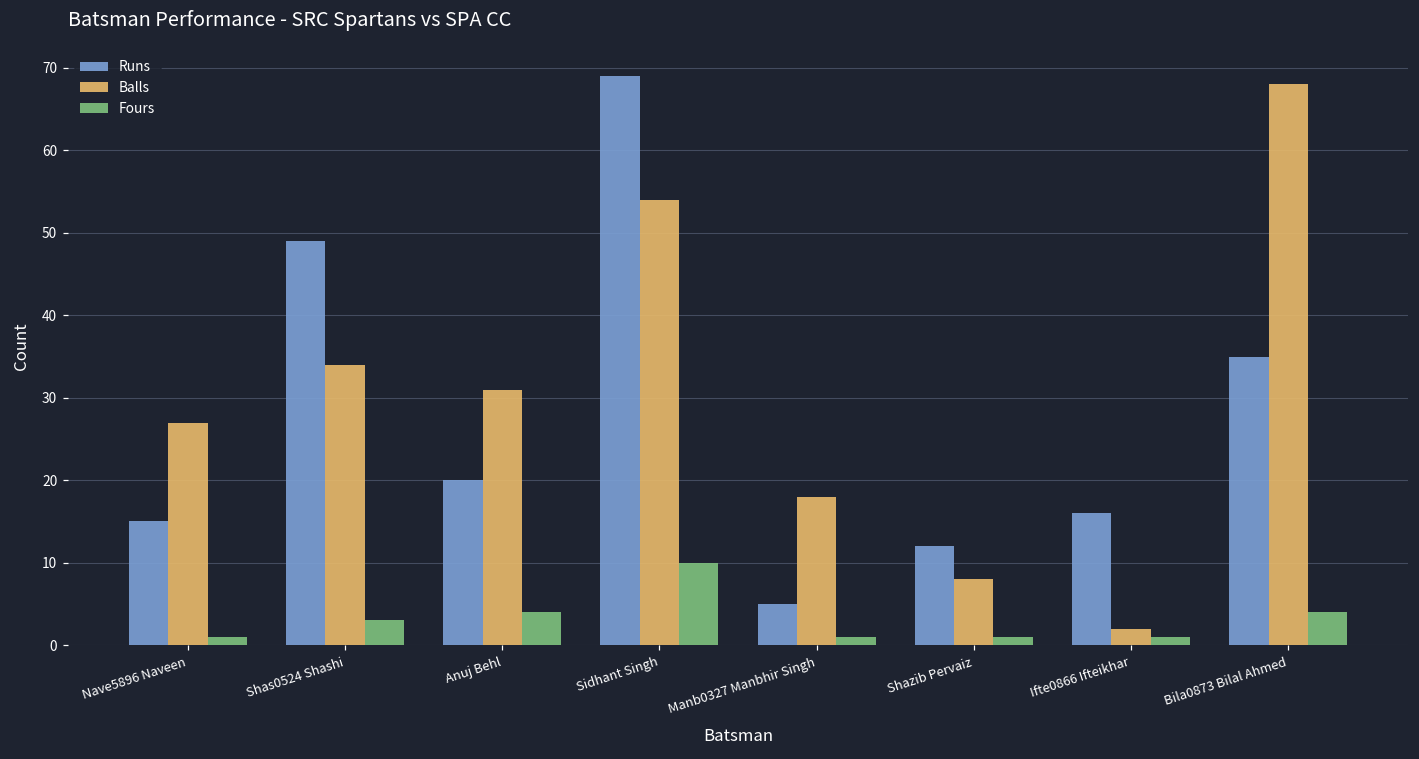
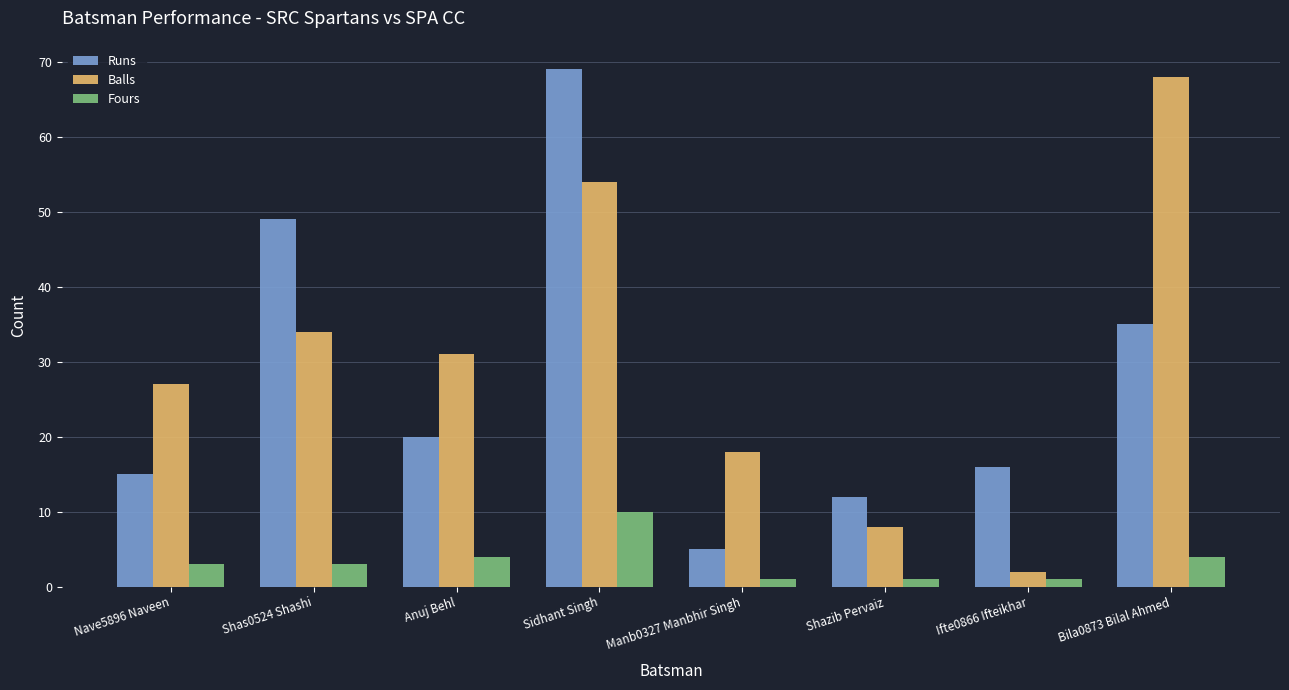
Fours, Nave5896 Naveen: 1 -> 3
